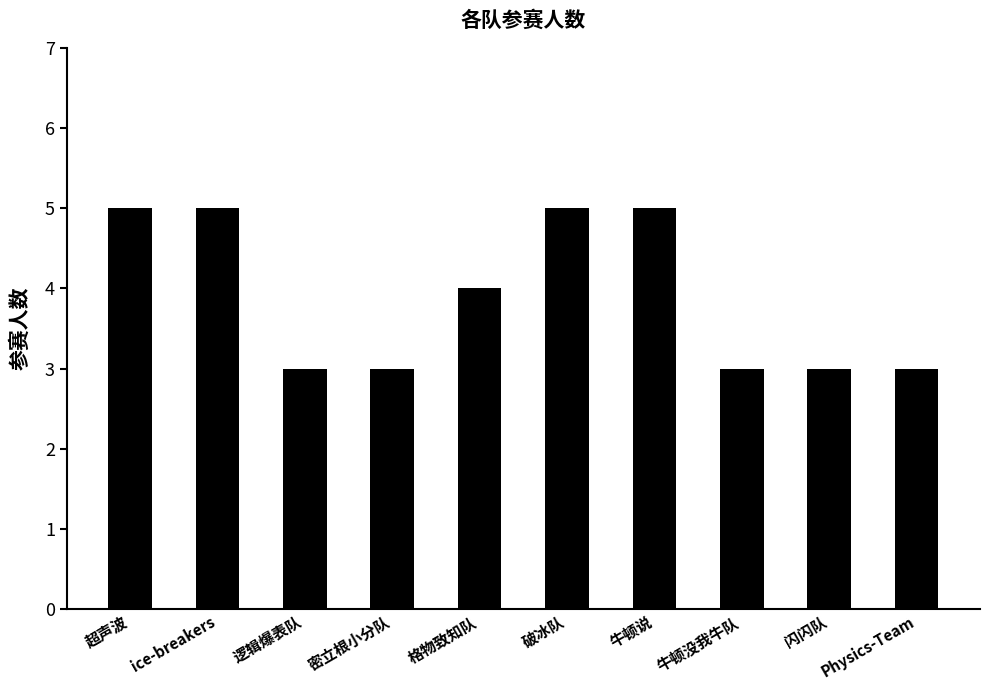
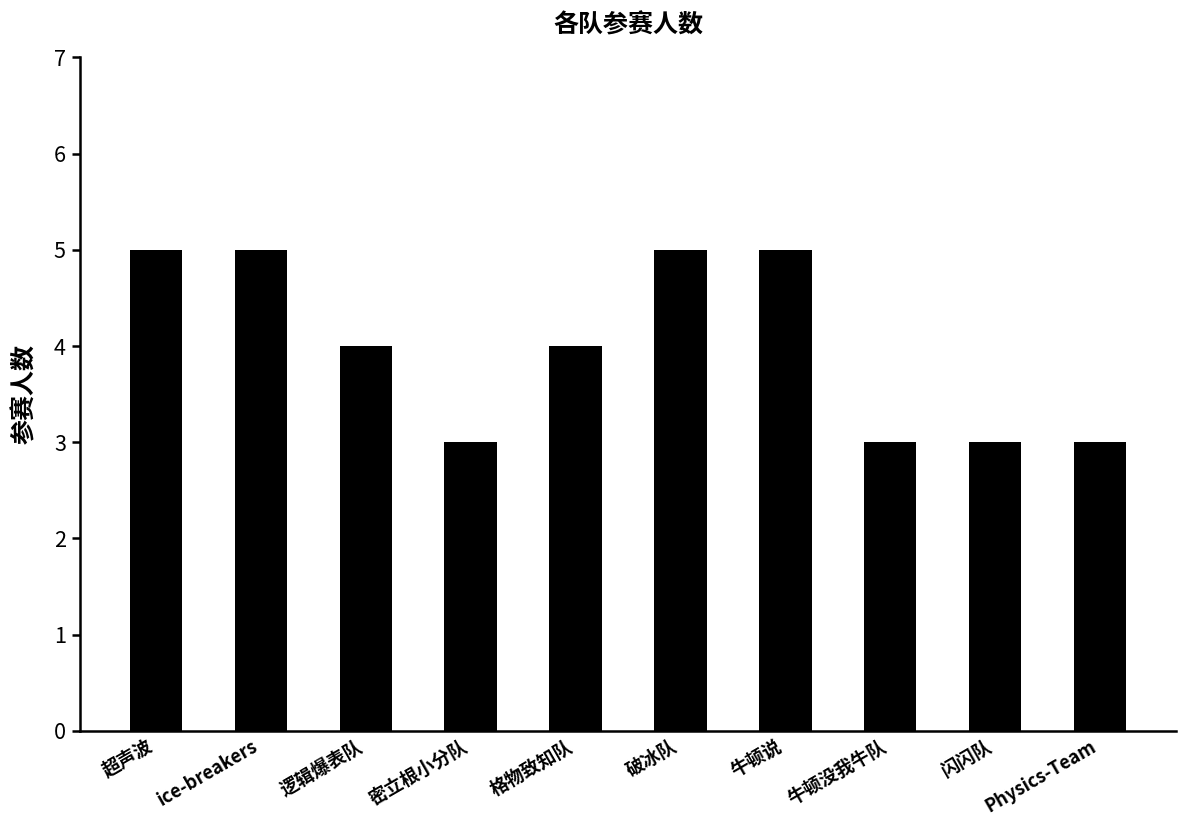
逻辑爆表队: 3 -> 4
